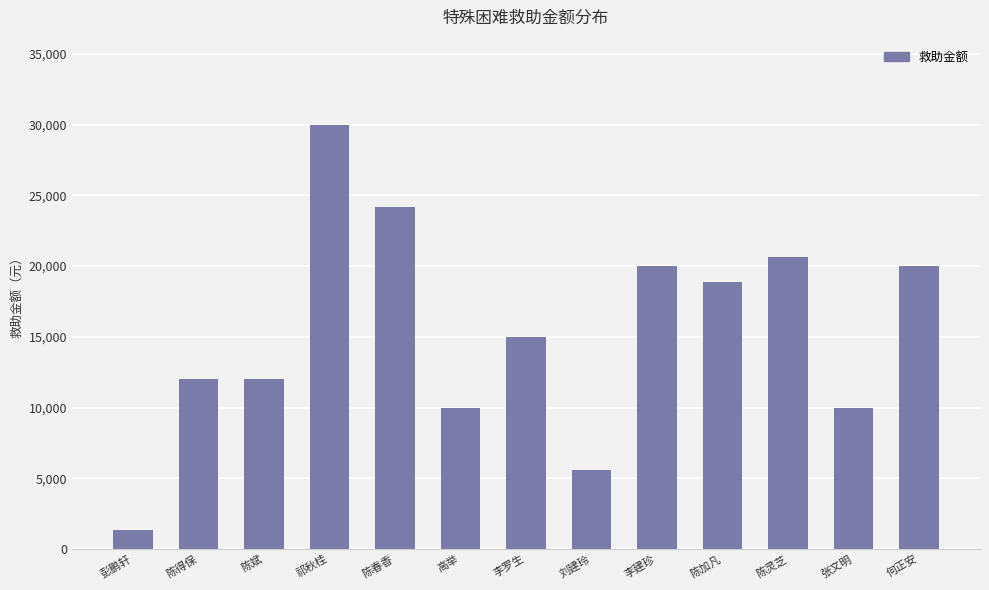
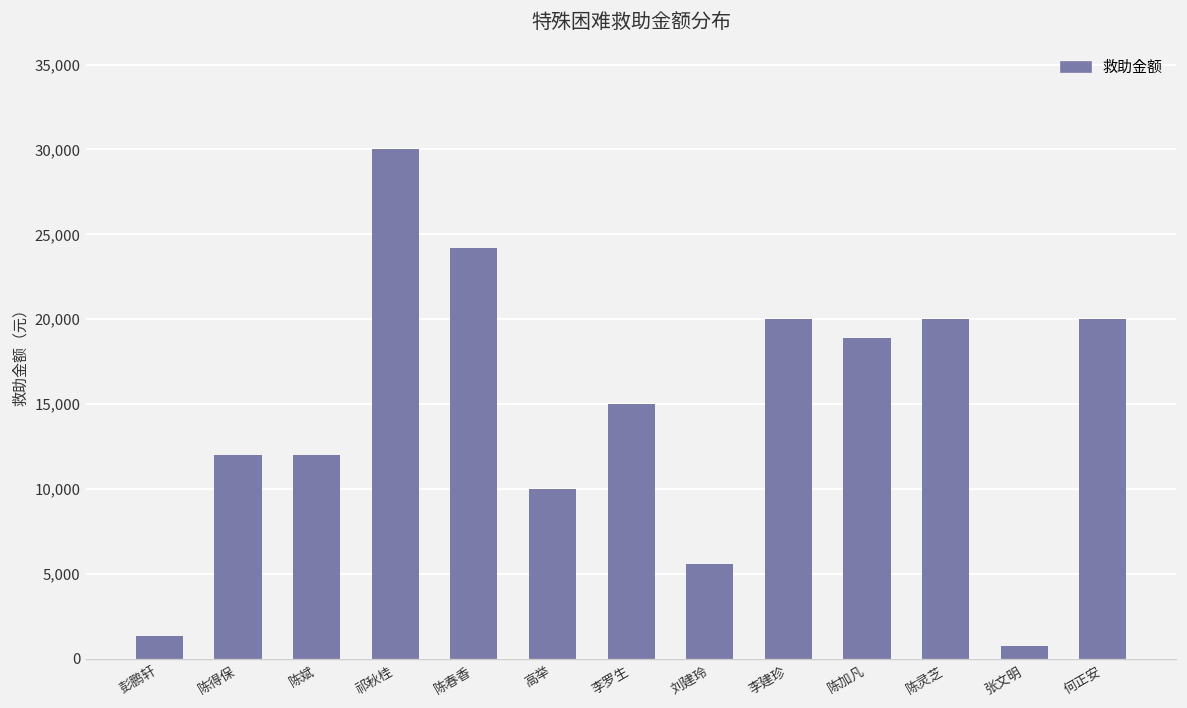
陈灵芝: 20,600 -> 20,000
张文明: 10,000 -> 800
